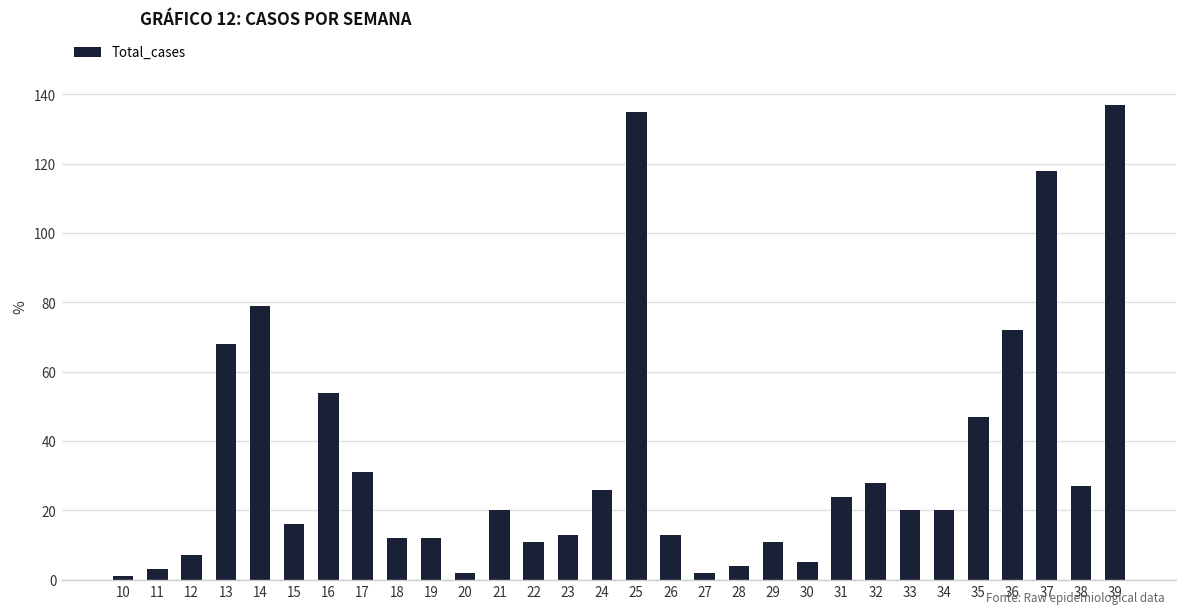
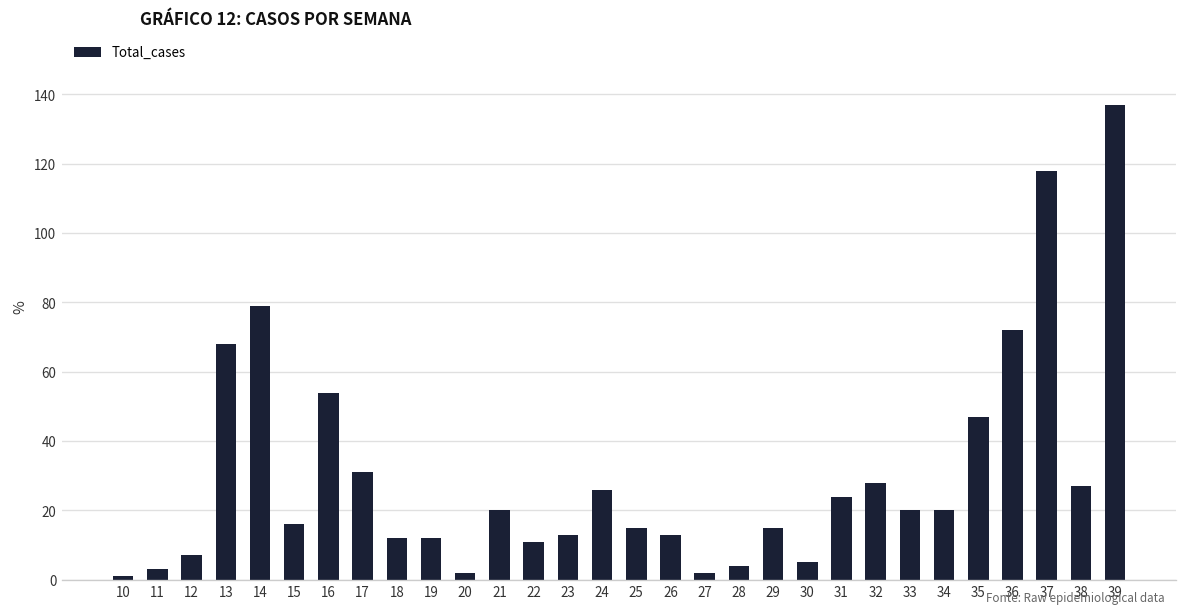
25: 135 -> 15
29: 11 -> 15
